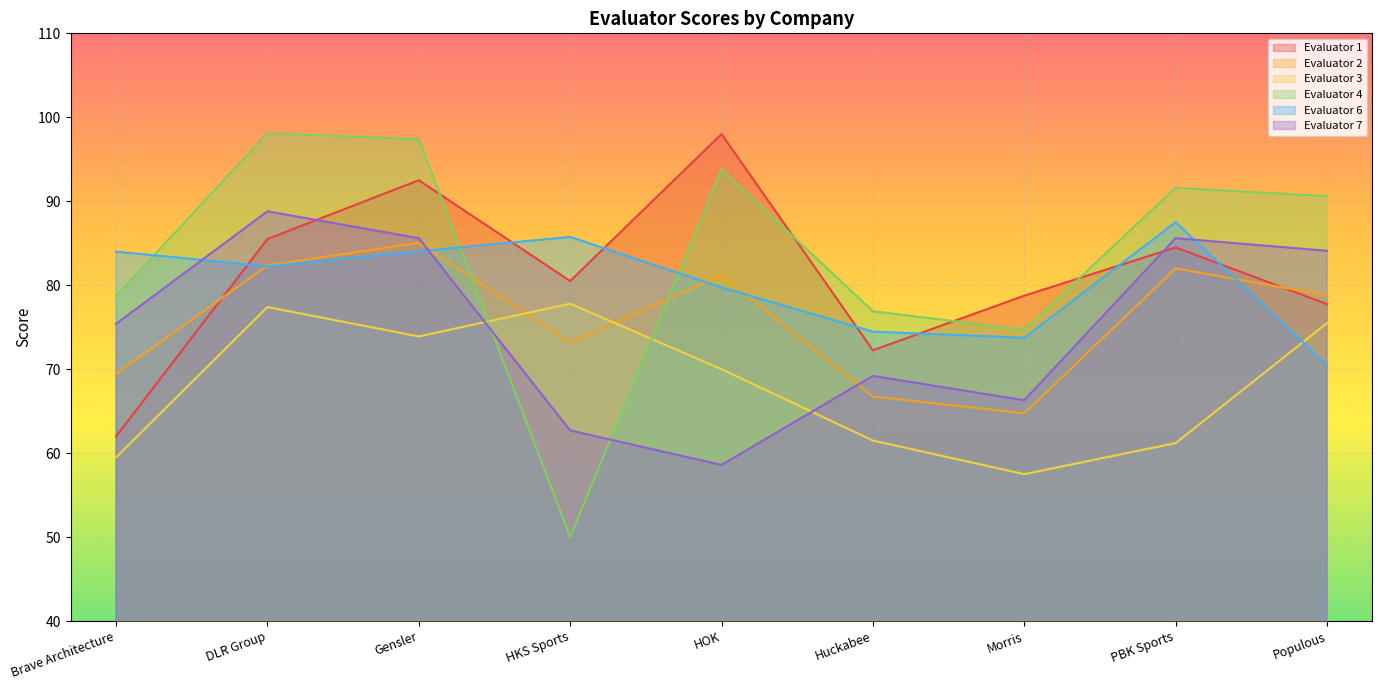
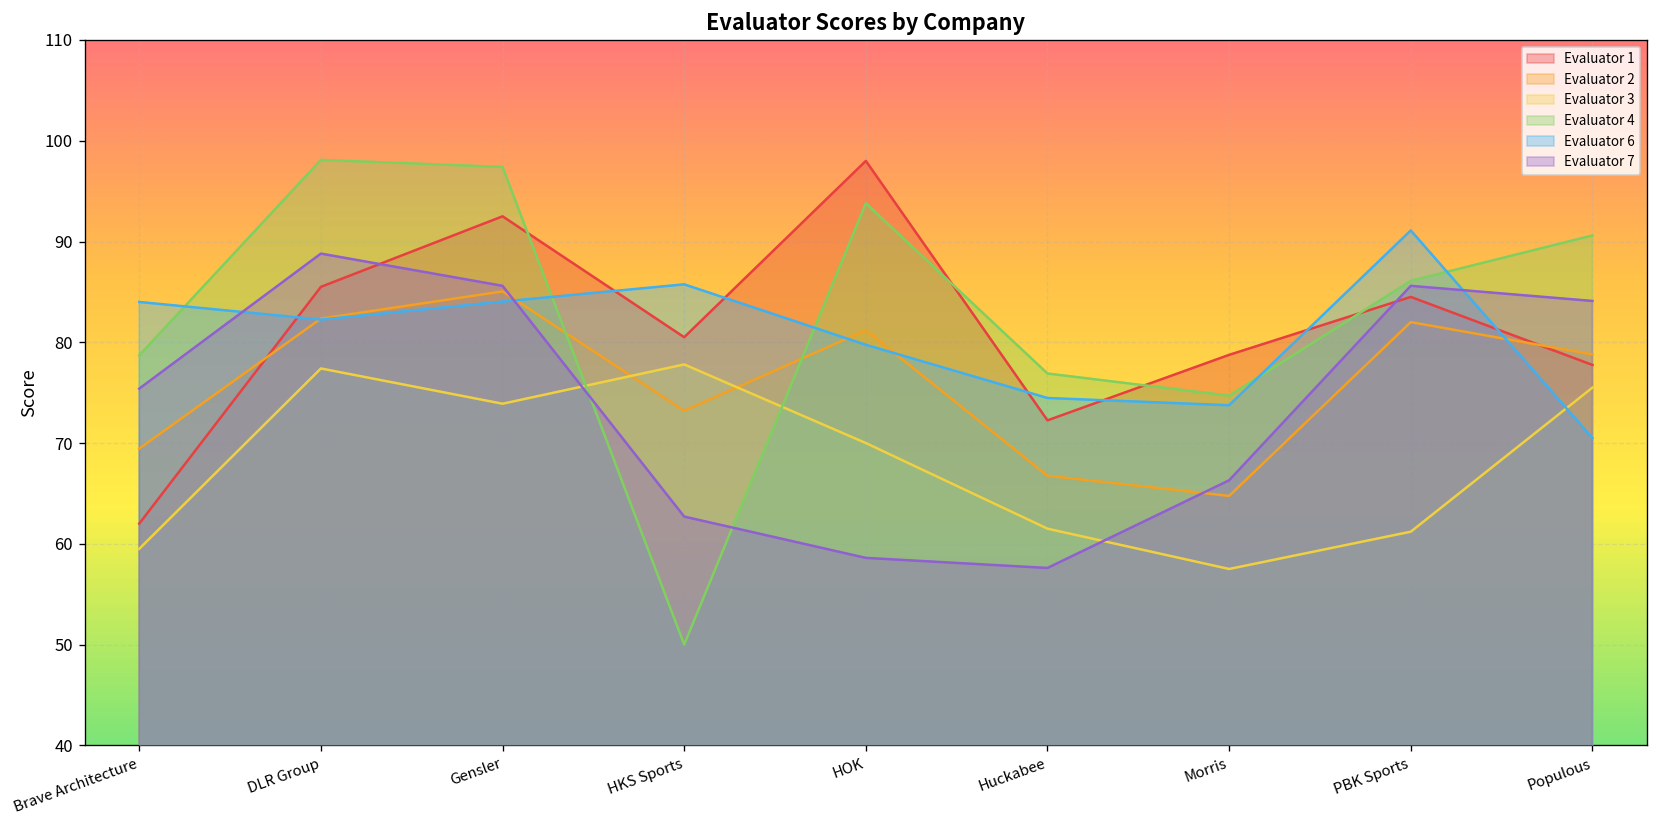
Evaluator 7, Huckabee: 69 -> 58
Evaluator 4, PBK Sports: 92 -> 86
Evaluator 6, PBK Sports: 88 -> 91
